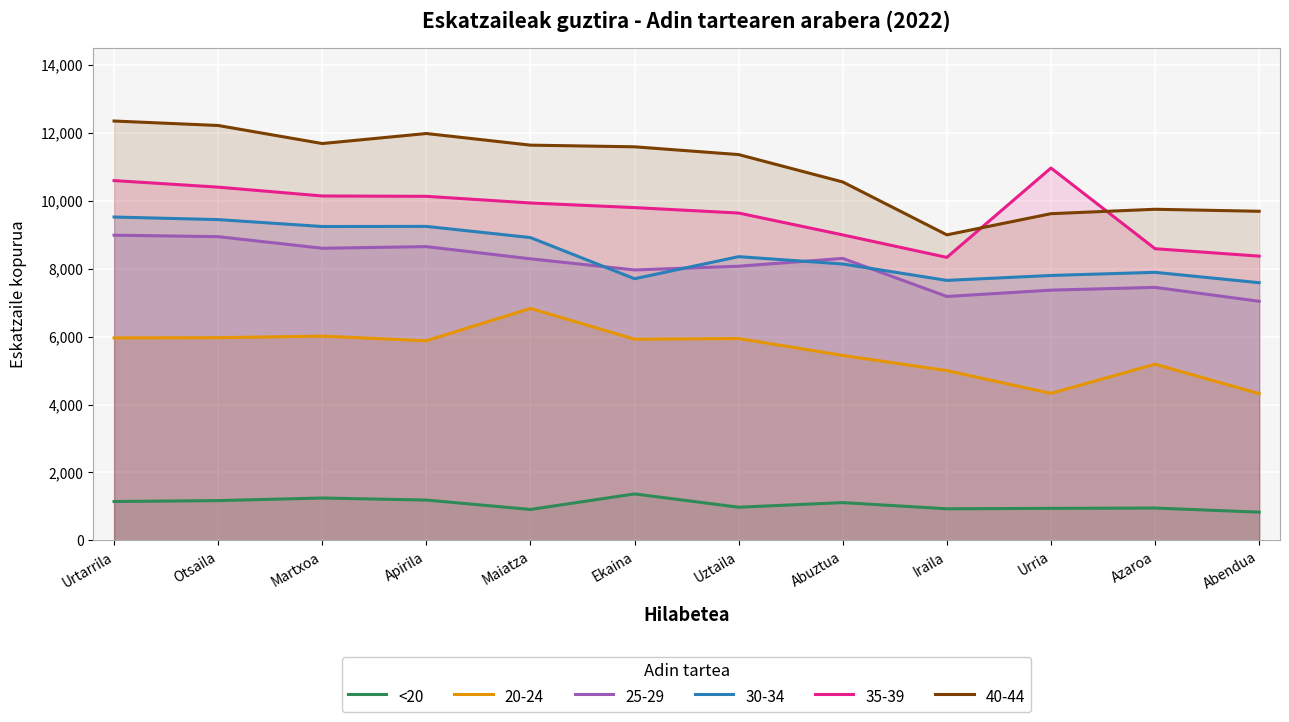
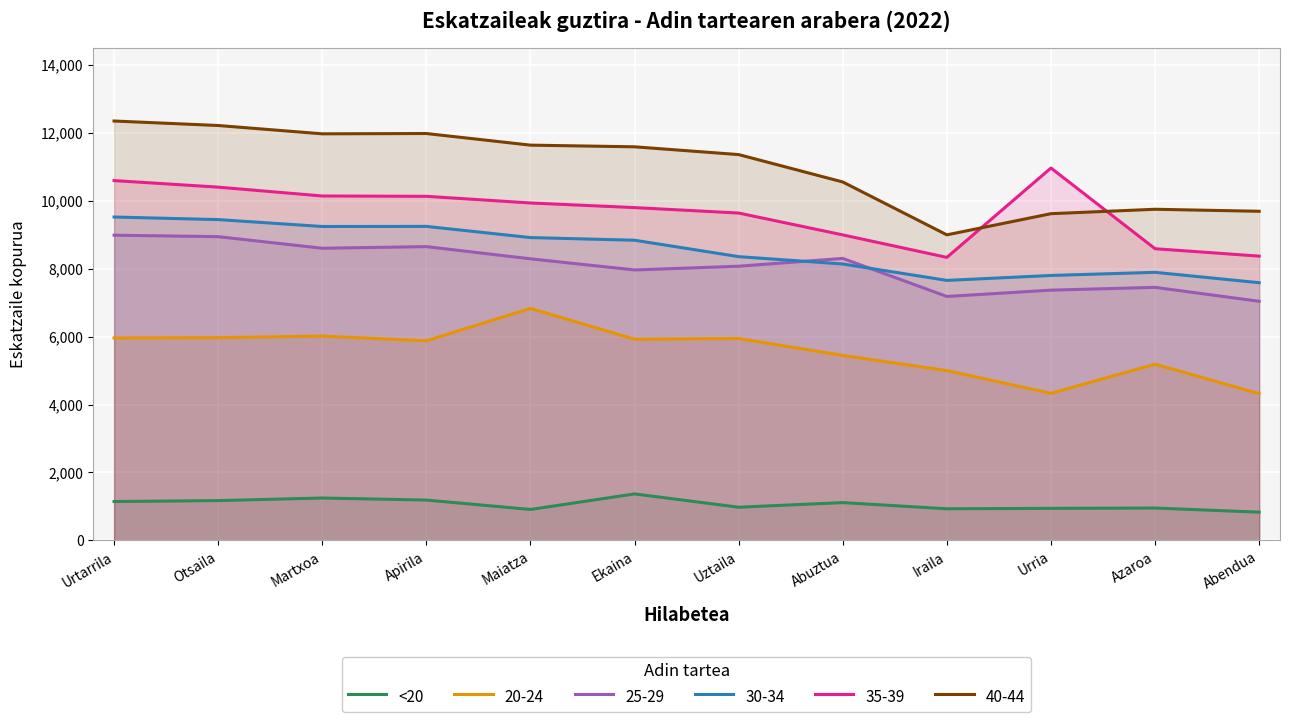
40-44, Martxoa: 11,700 -> 12,000
30-34, Ekaina: 7,700 -> 8,800
